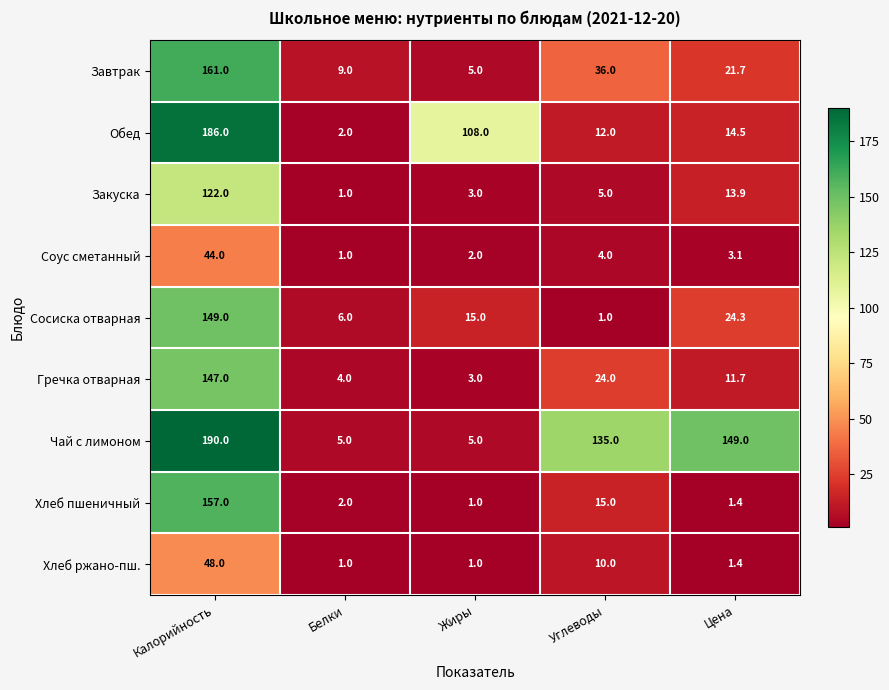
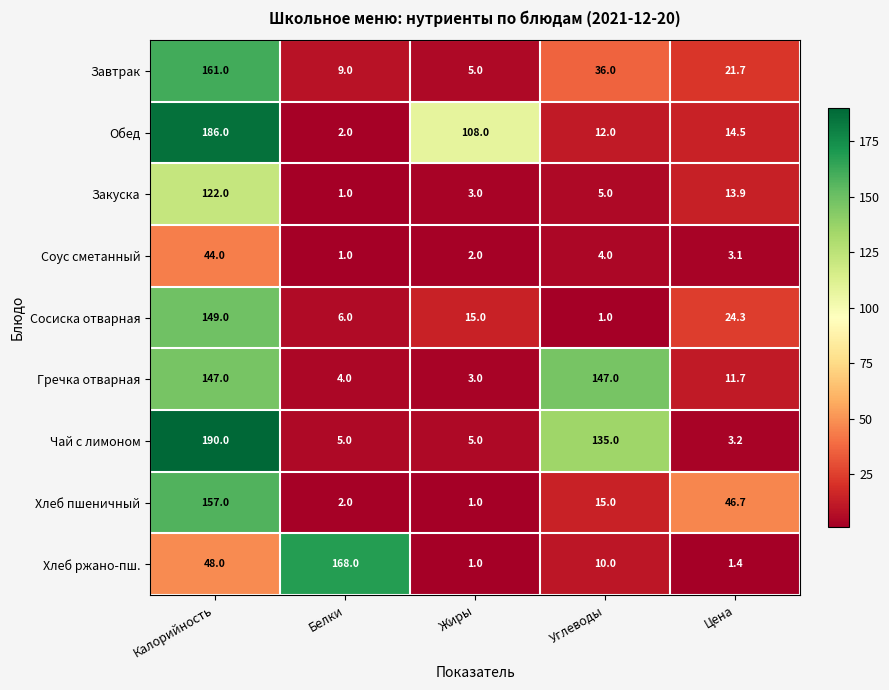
Гречка отварная, Углеводы: 24.0 -> 147.0
Чай с лимоном, Цена: 149.0 -> 3.2
Хлеб пшеничный, Цена: 1.4 -> 46.7
Хлеб ржано-пш., Белки: 1.0 -> 168.0
